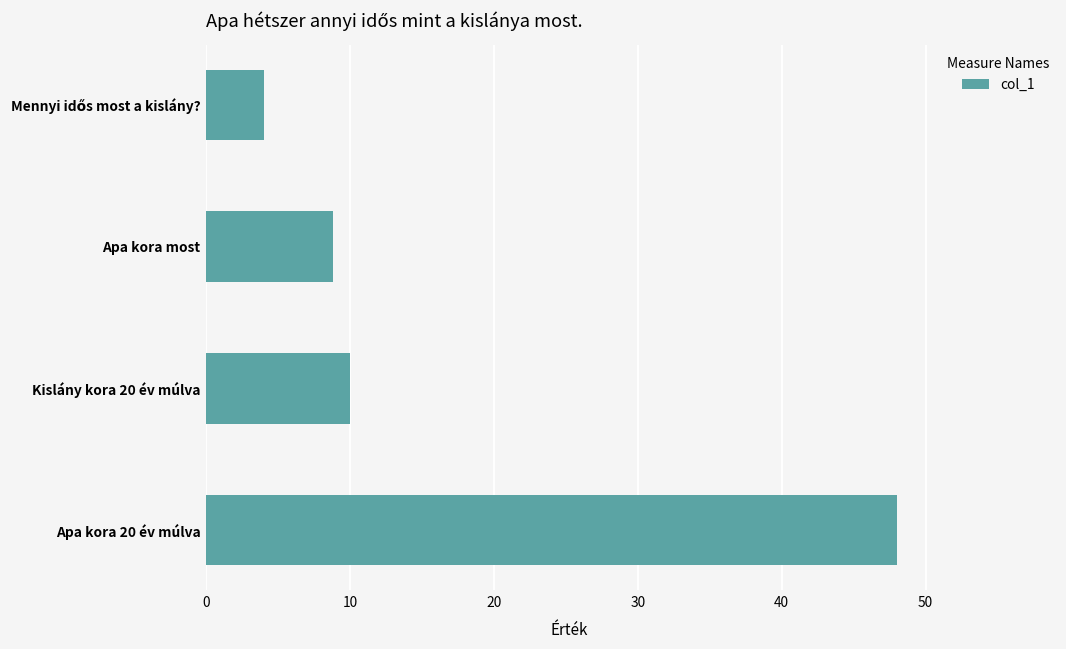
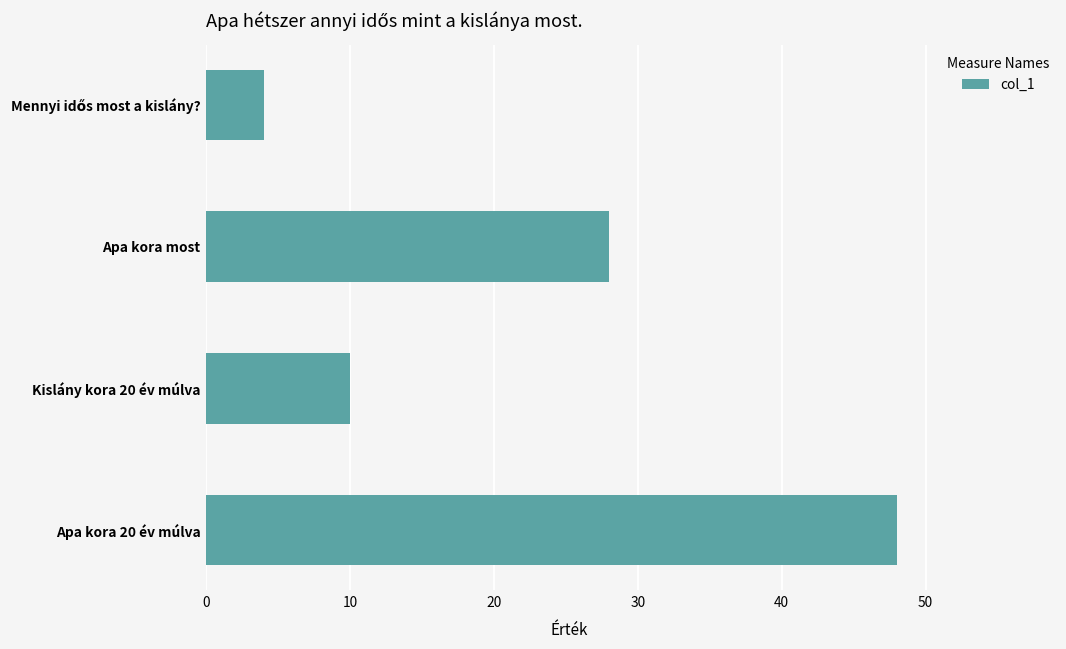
Apa kora most: 8.8 -> 28.0
